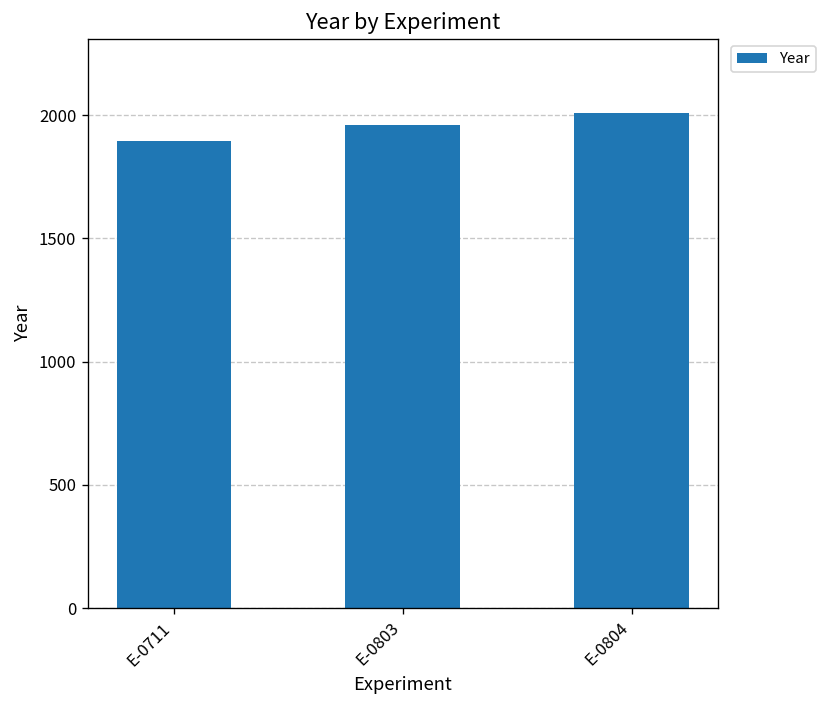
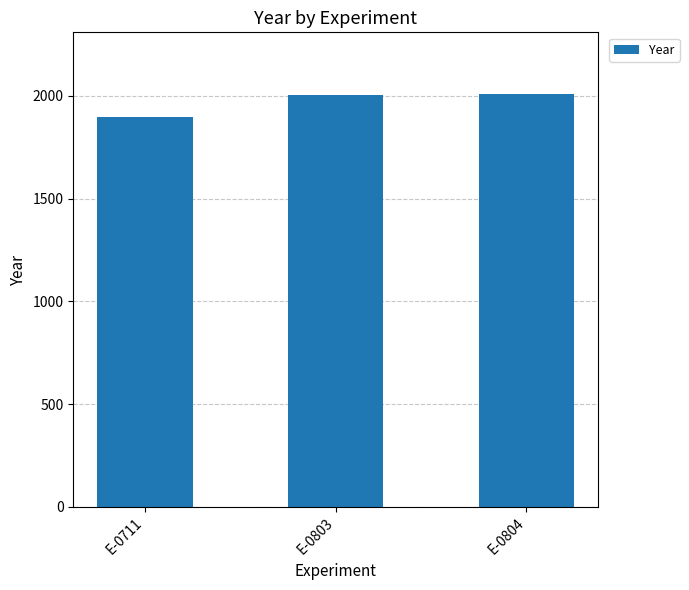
E-0803: 1960 -> 2000
